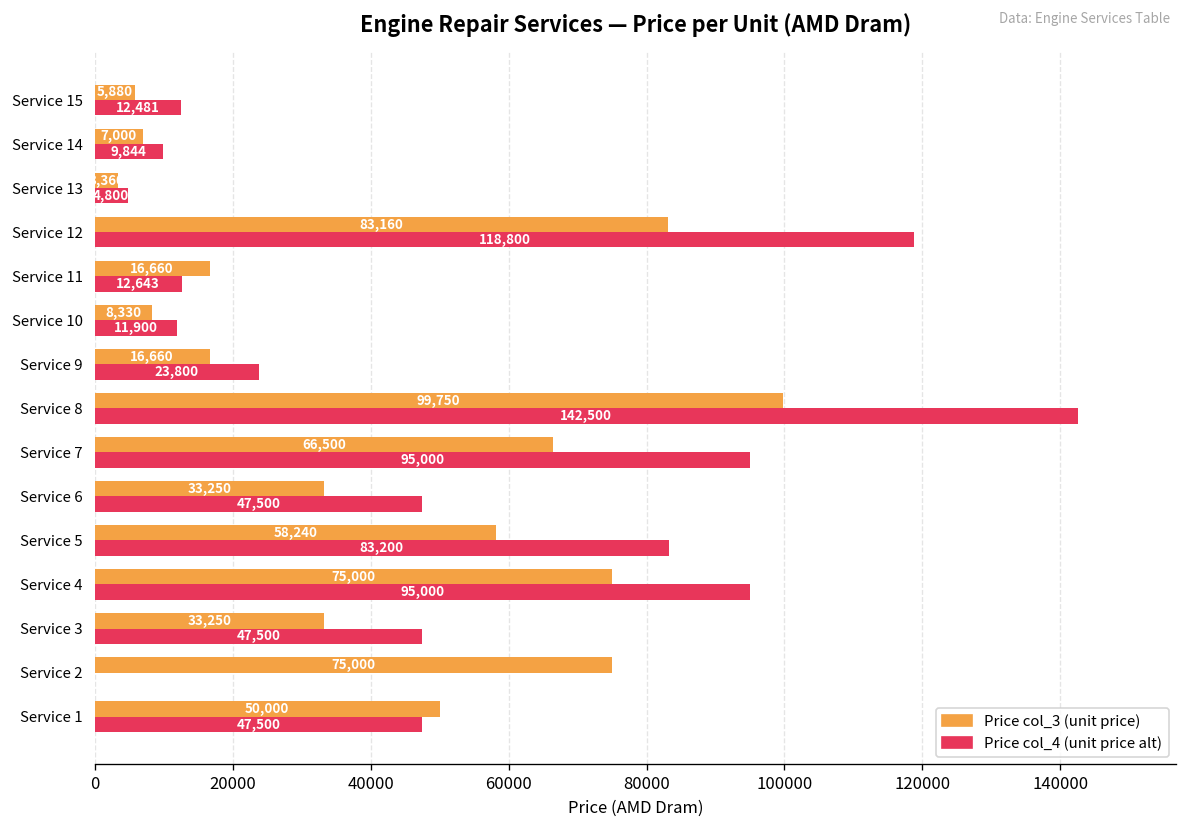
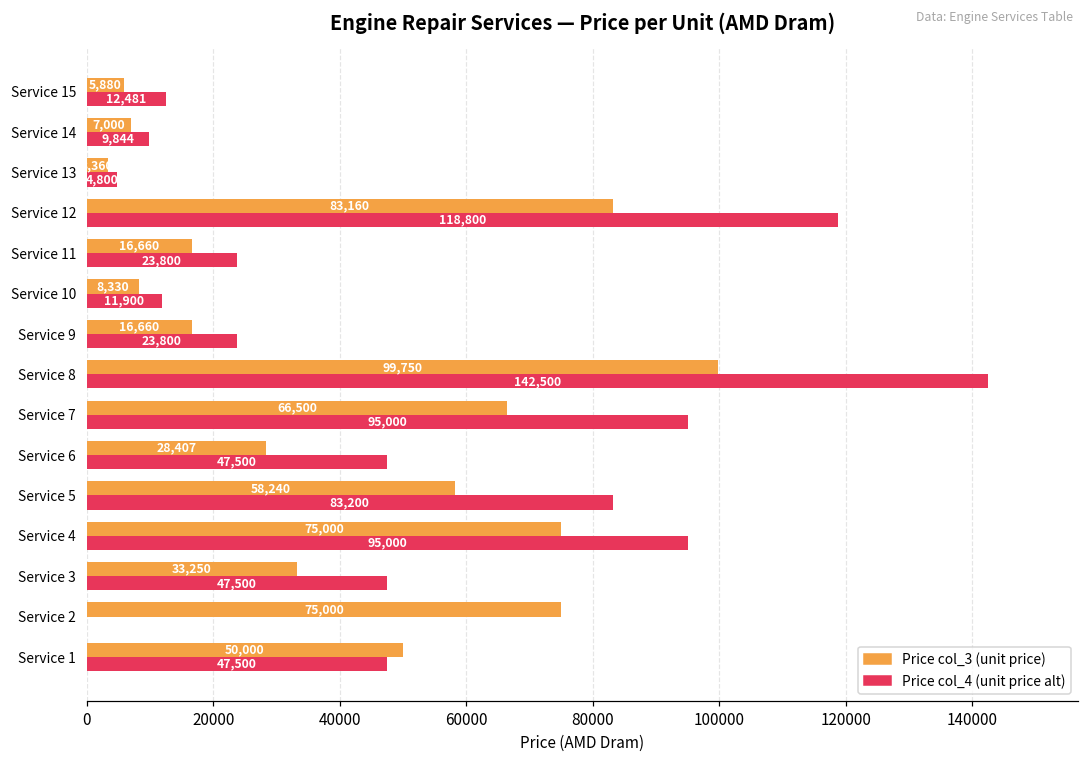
Price col_4 (unit price alt), Service 11: 12,643 -> 23,800
Price col_3 (unit price), Service 6: 33,250 -> 28,407
